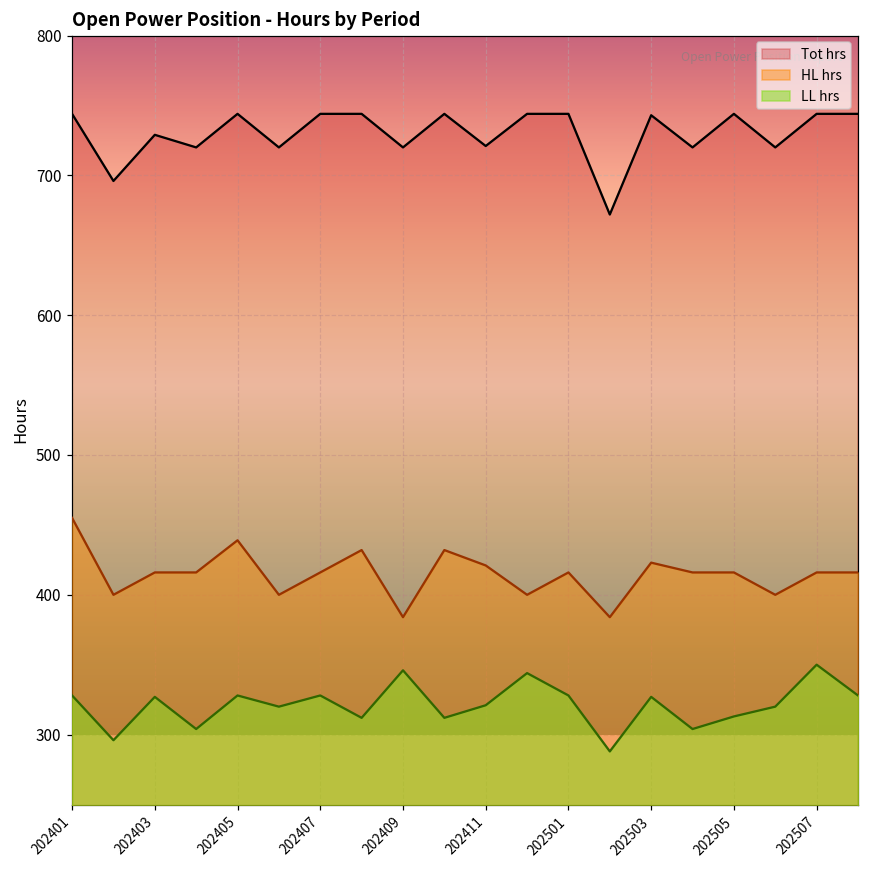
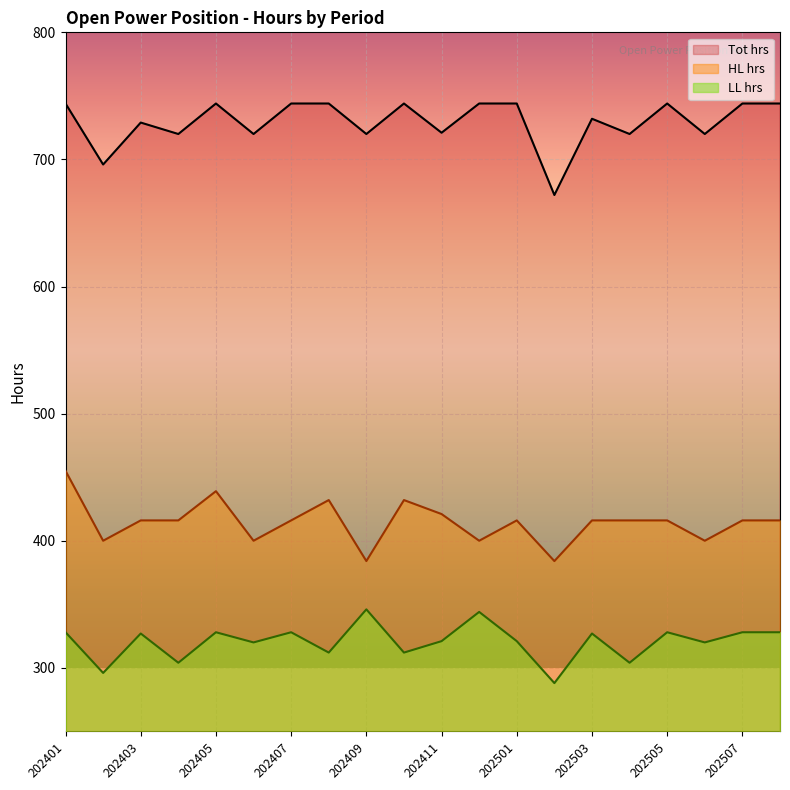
LL hrs, 202501: 328 -> 321
Tot hrs, 202503: 743 -> 732
HL hrs, 202503: 423 -> 416
LL hrs, 202505: 313 -> 328
LL hrs, 202507: 350 -> 328
